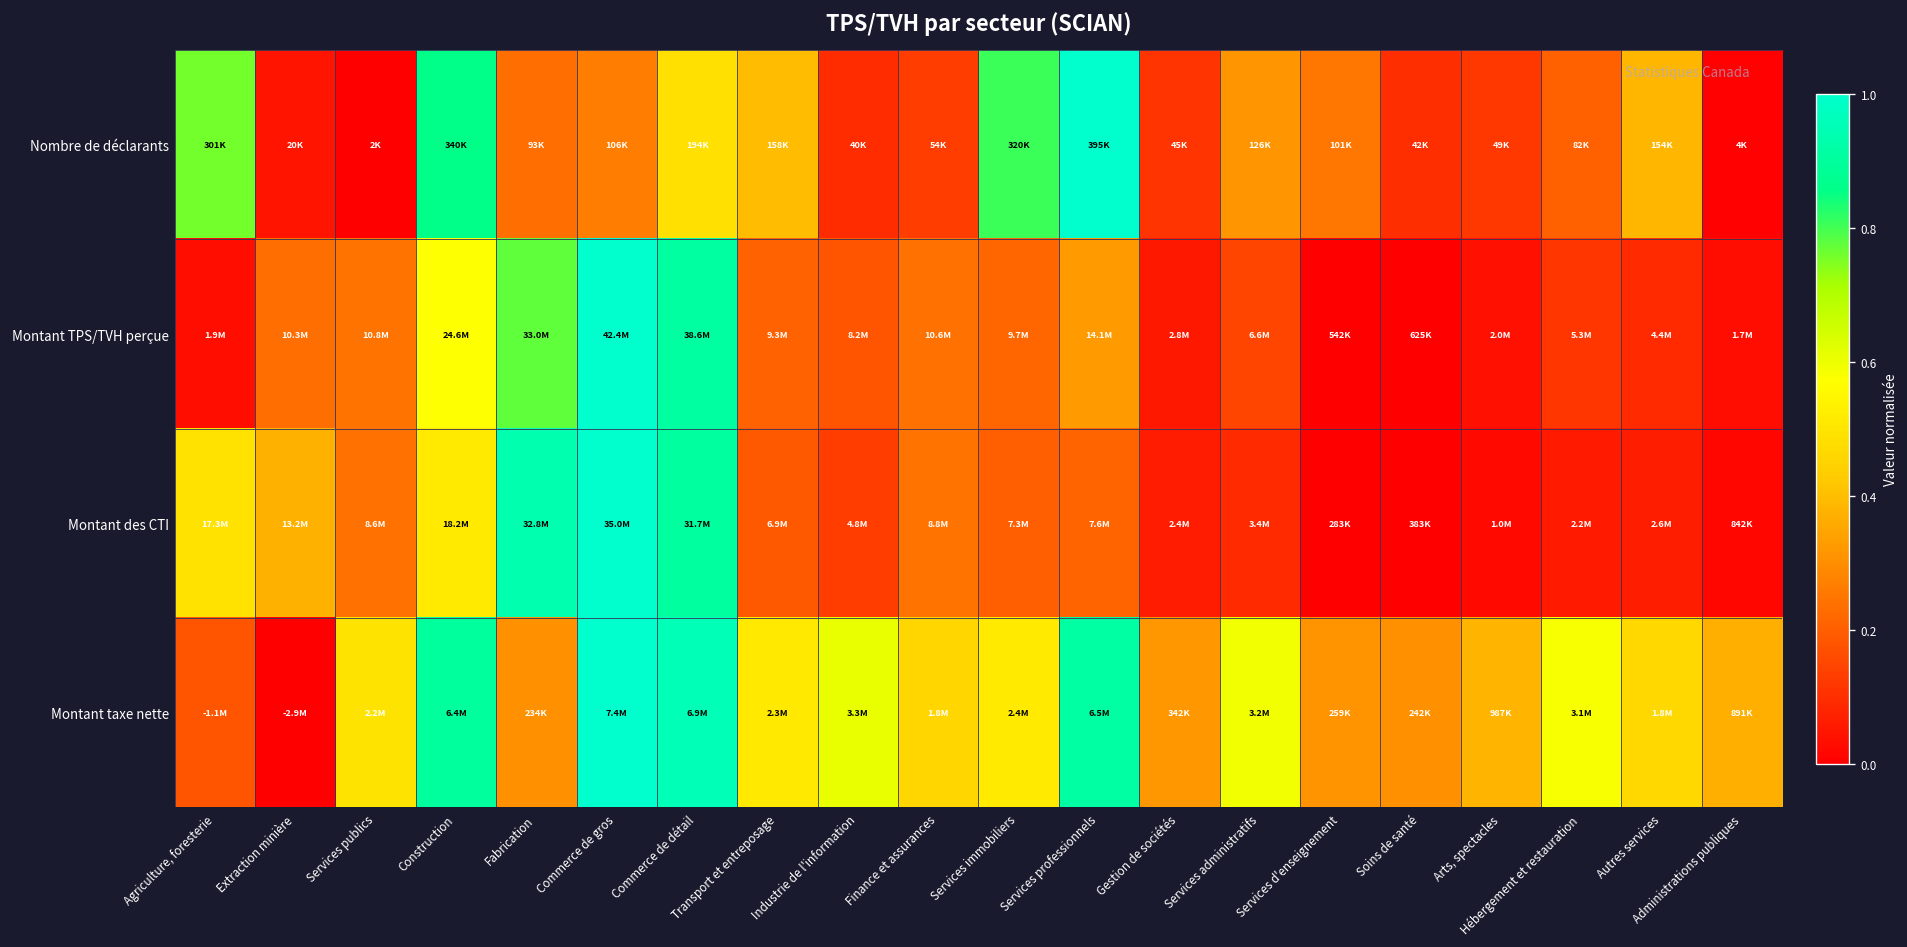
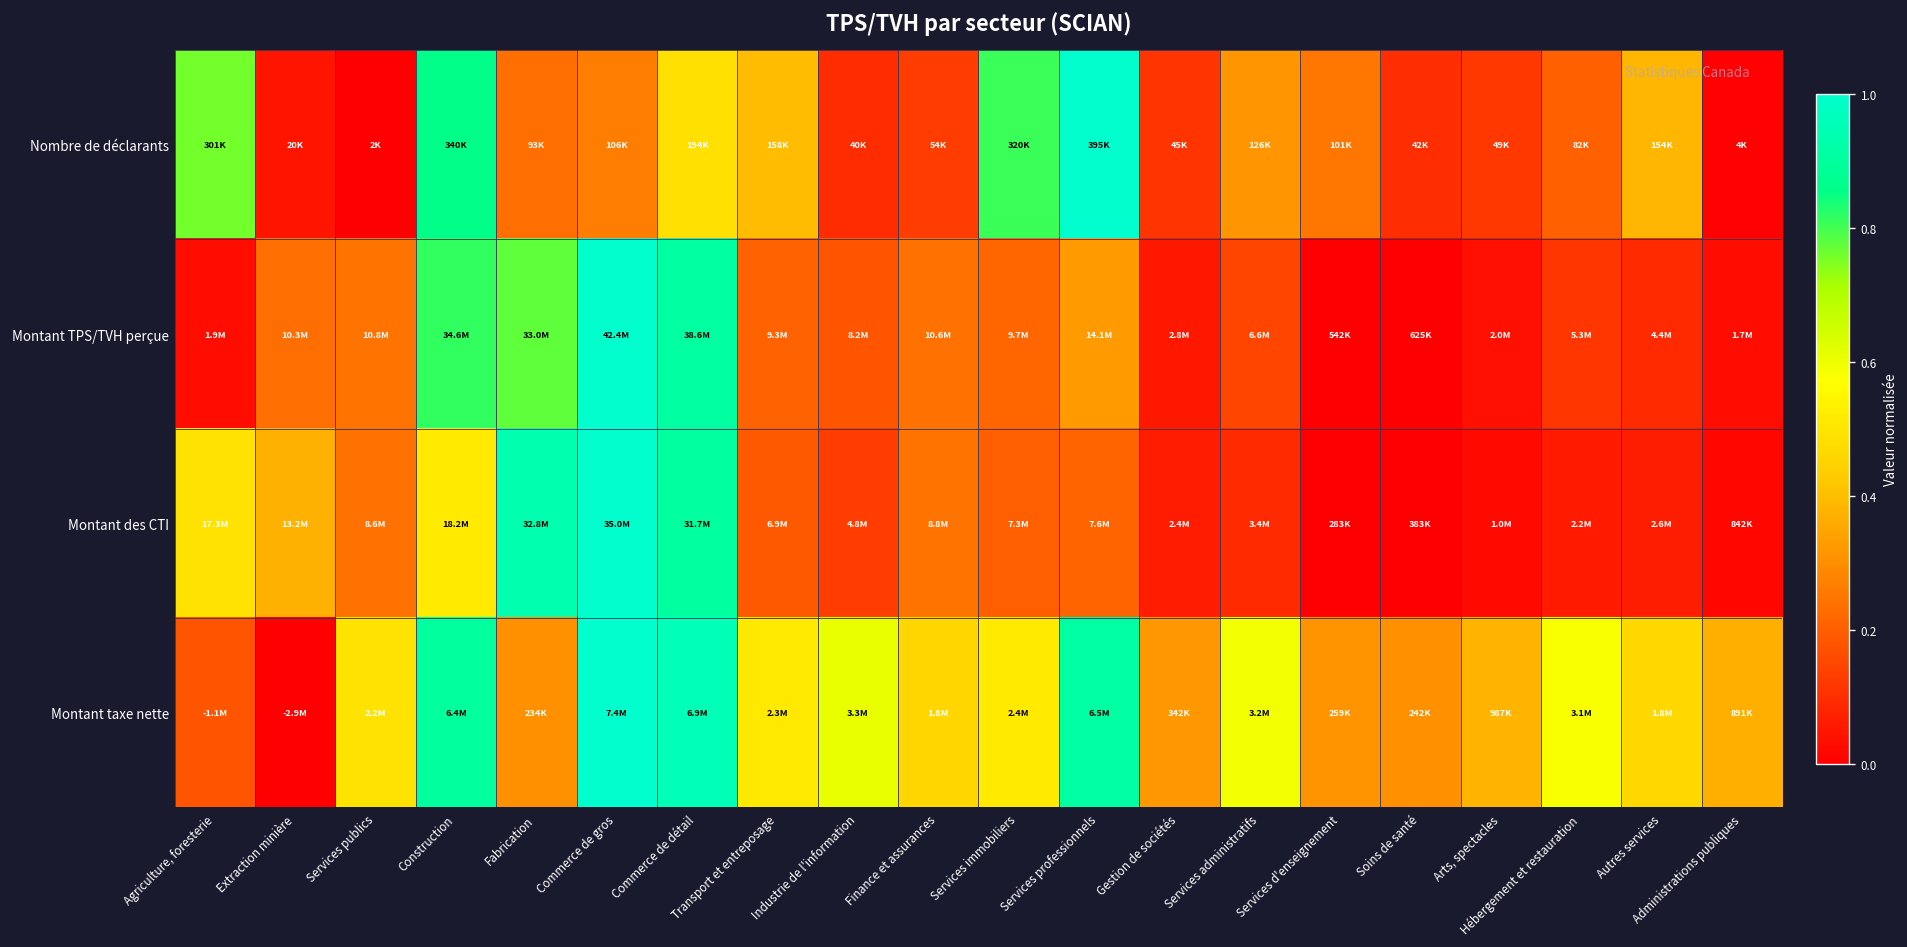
Montant TPS/TVH perçue, Construction: 24.6M -> 34.6M
